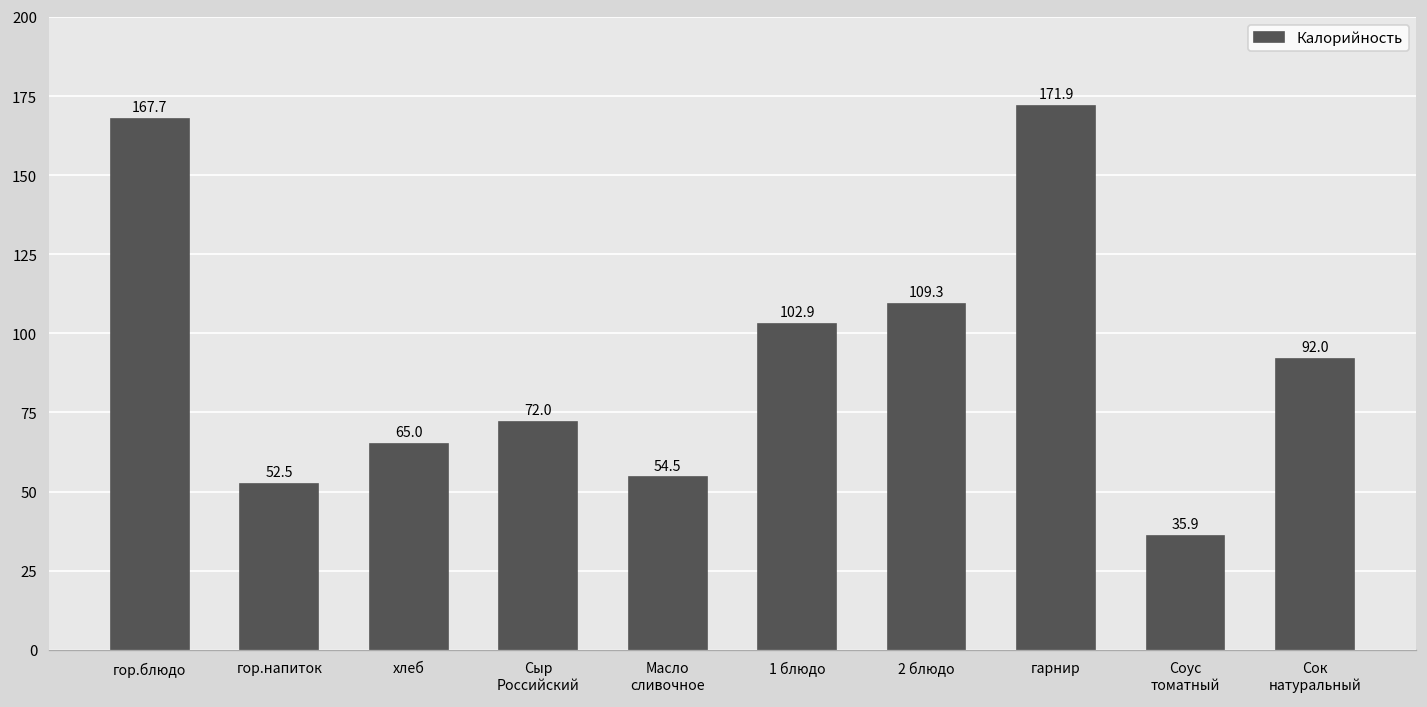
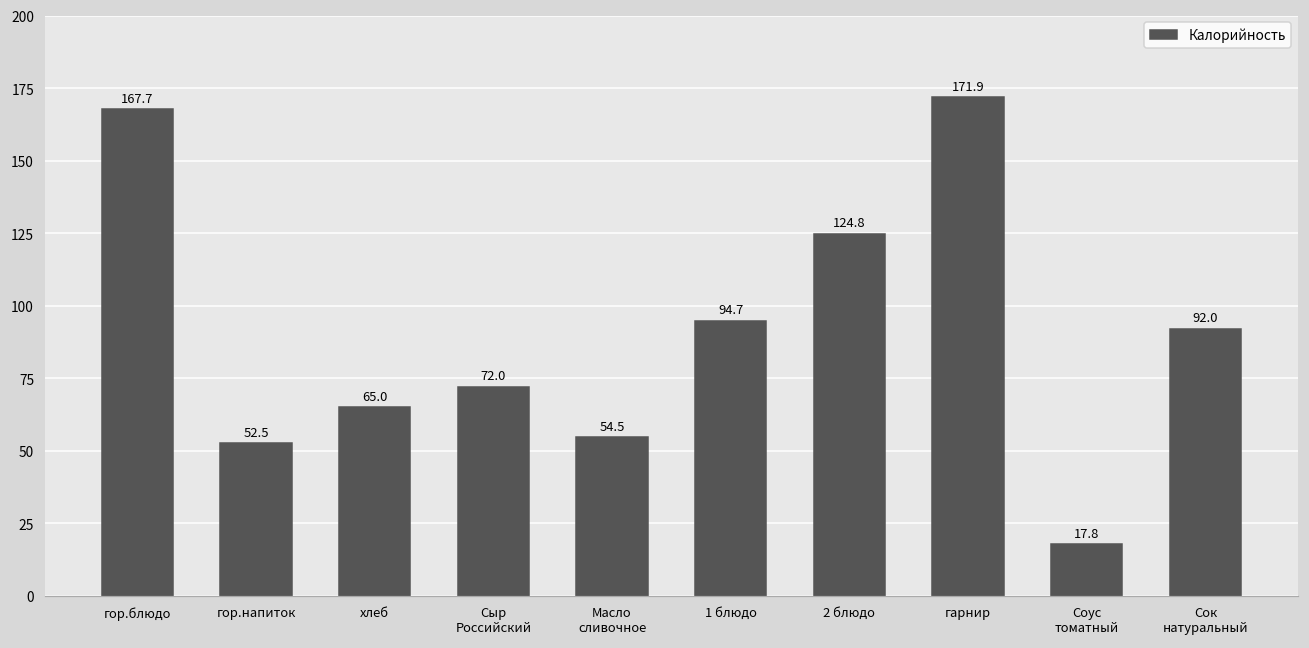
1 блюдо: 102.9 -> 94.7
2 блюдо: 109.3 -> 124.8
Соус томатный: 35.9 -> 17.8
